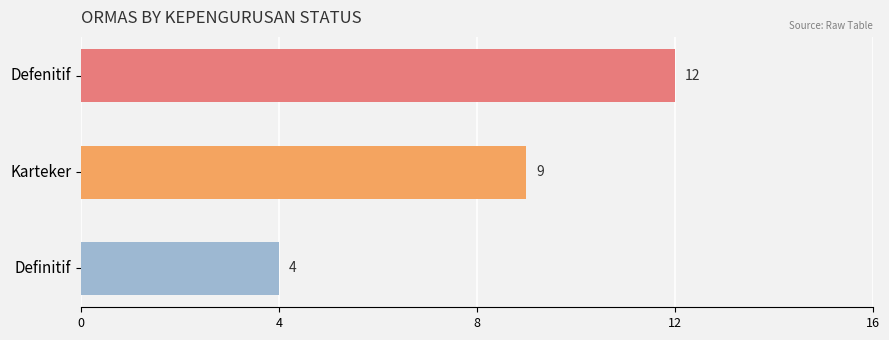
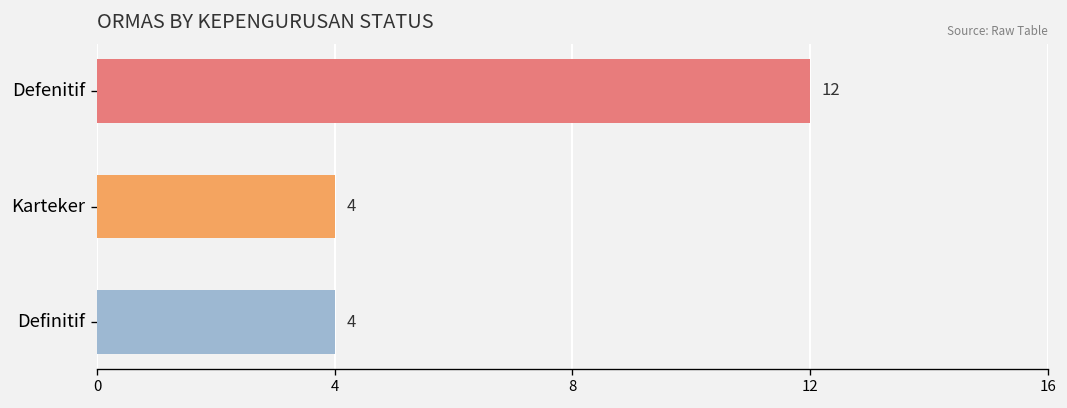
Karteker: 9 -> 4
